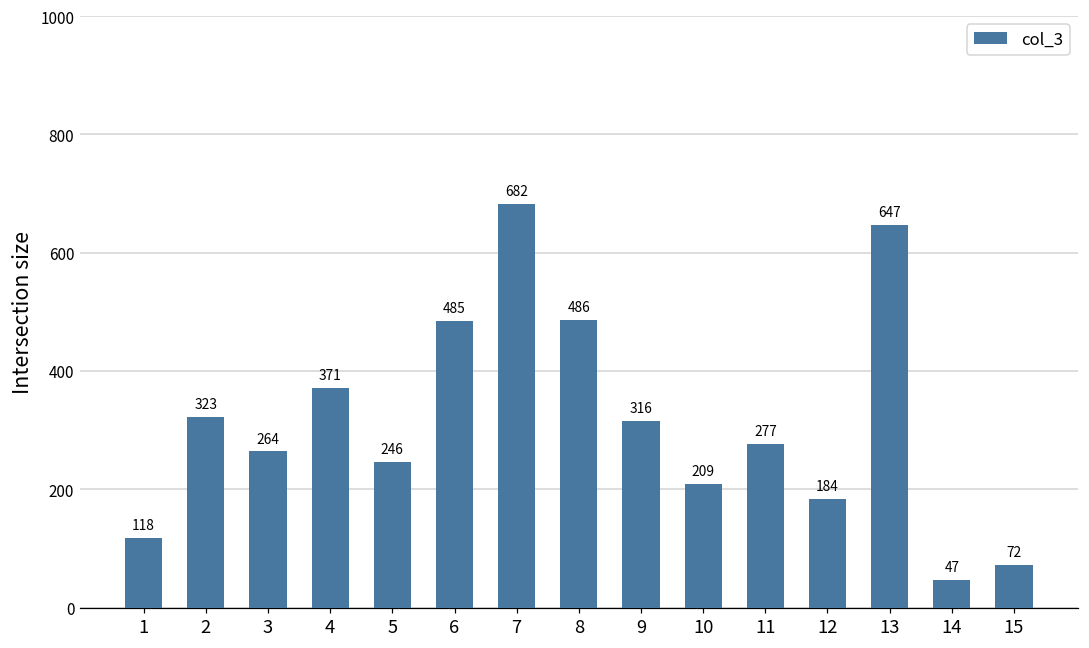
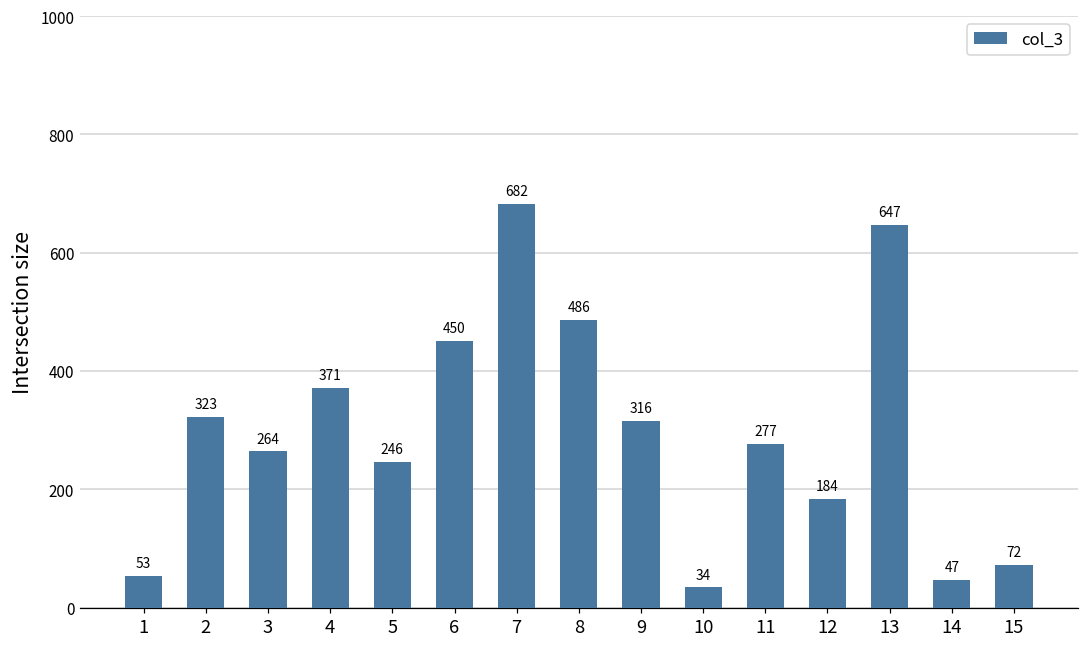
1: 118 -> 53
6: 485 -> 450
10: 209 -> 34
